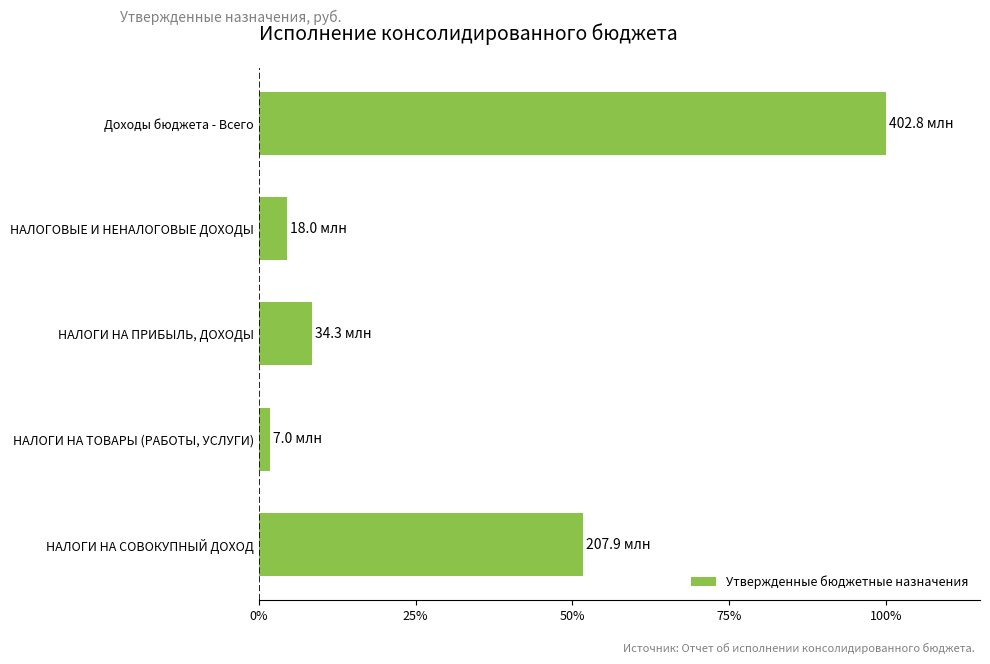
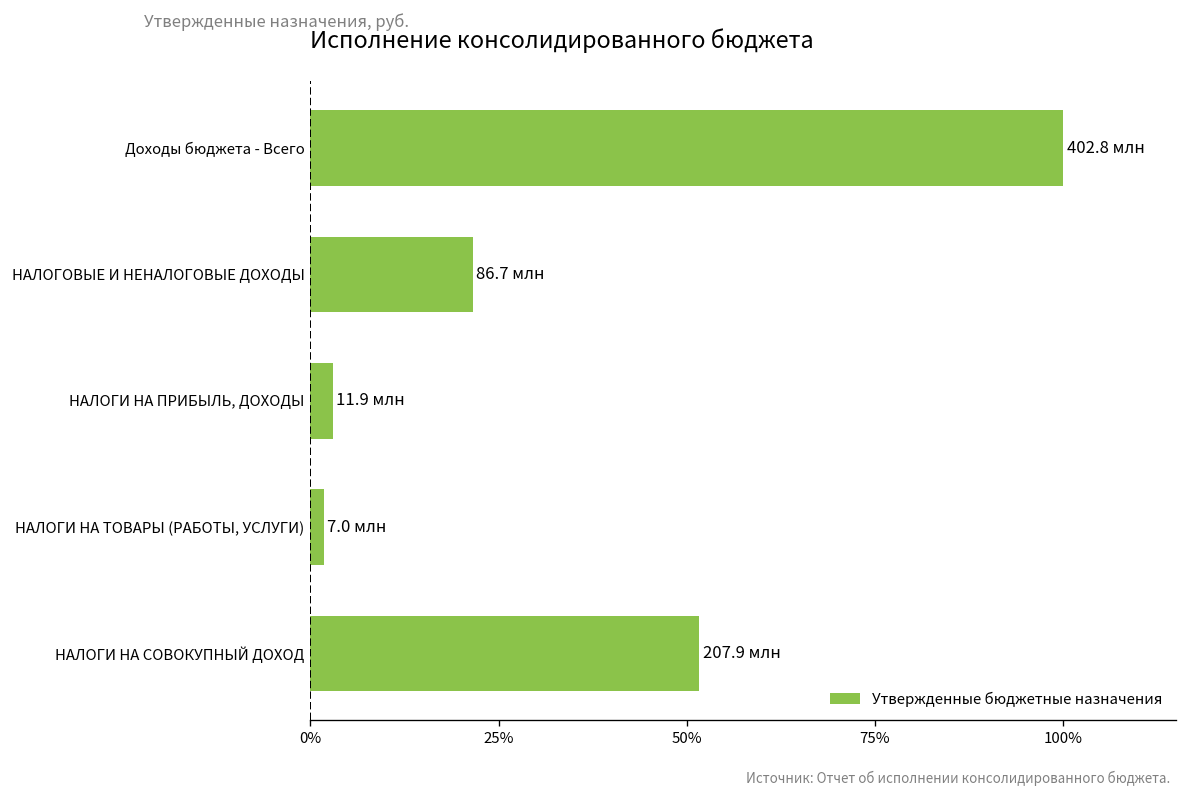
НАЛОГОВЫЕ И НЕНАЛОГОВЫЕ ДОХОДЫ: 18.0 -> 86.7
НАЛОГИ НА ПРИБЫЛЬ, ДОХОДЫ: 34.3 -> 11.9
